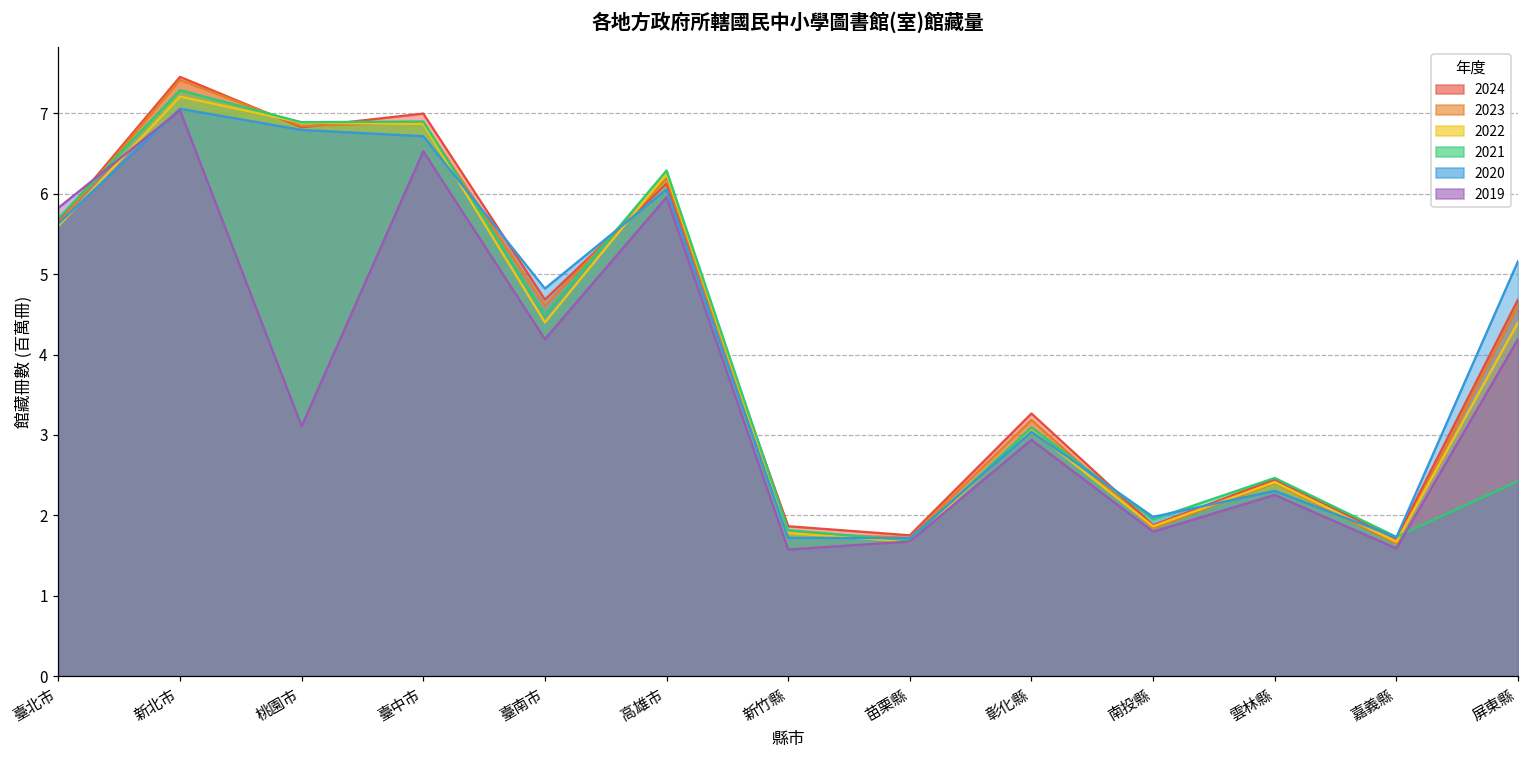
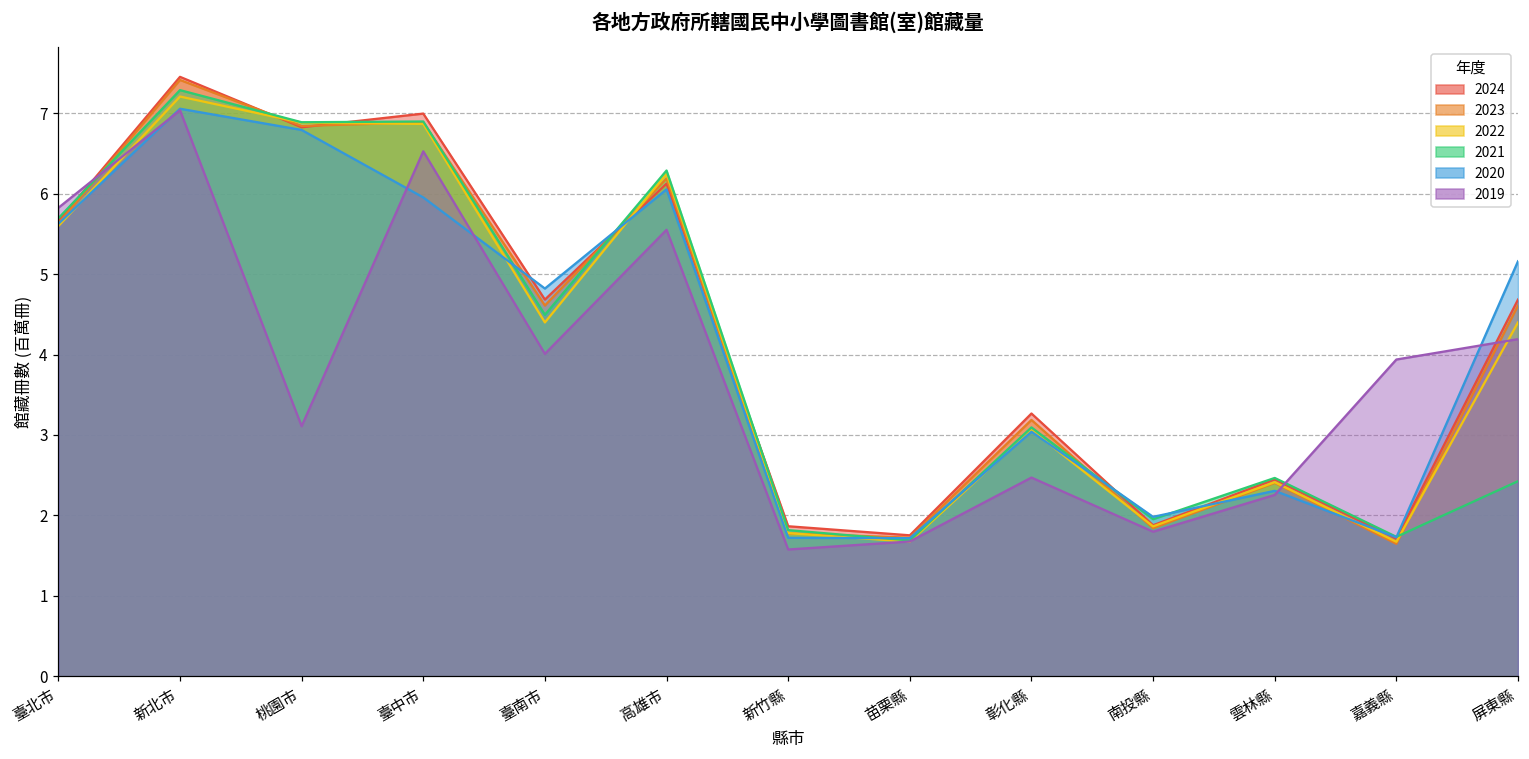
2020, 臺中市: 6.7 -> 6.0
2019, 臺南市: 4.2 -> 4.0
2019, 高雄市: 6.0 -> 5.6
2019, 彰化縣: 2.9 -> 2.5
2019, 嘉義縣: 1.6 -> 3.9
